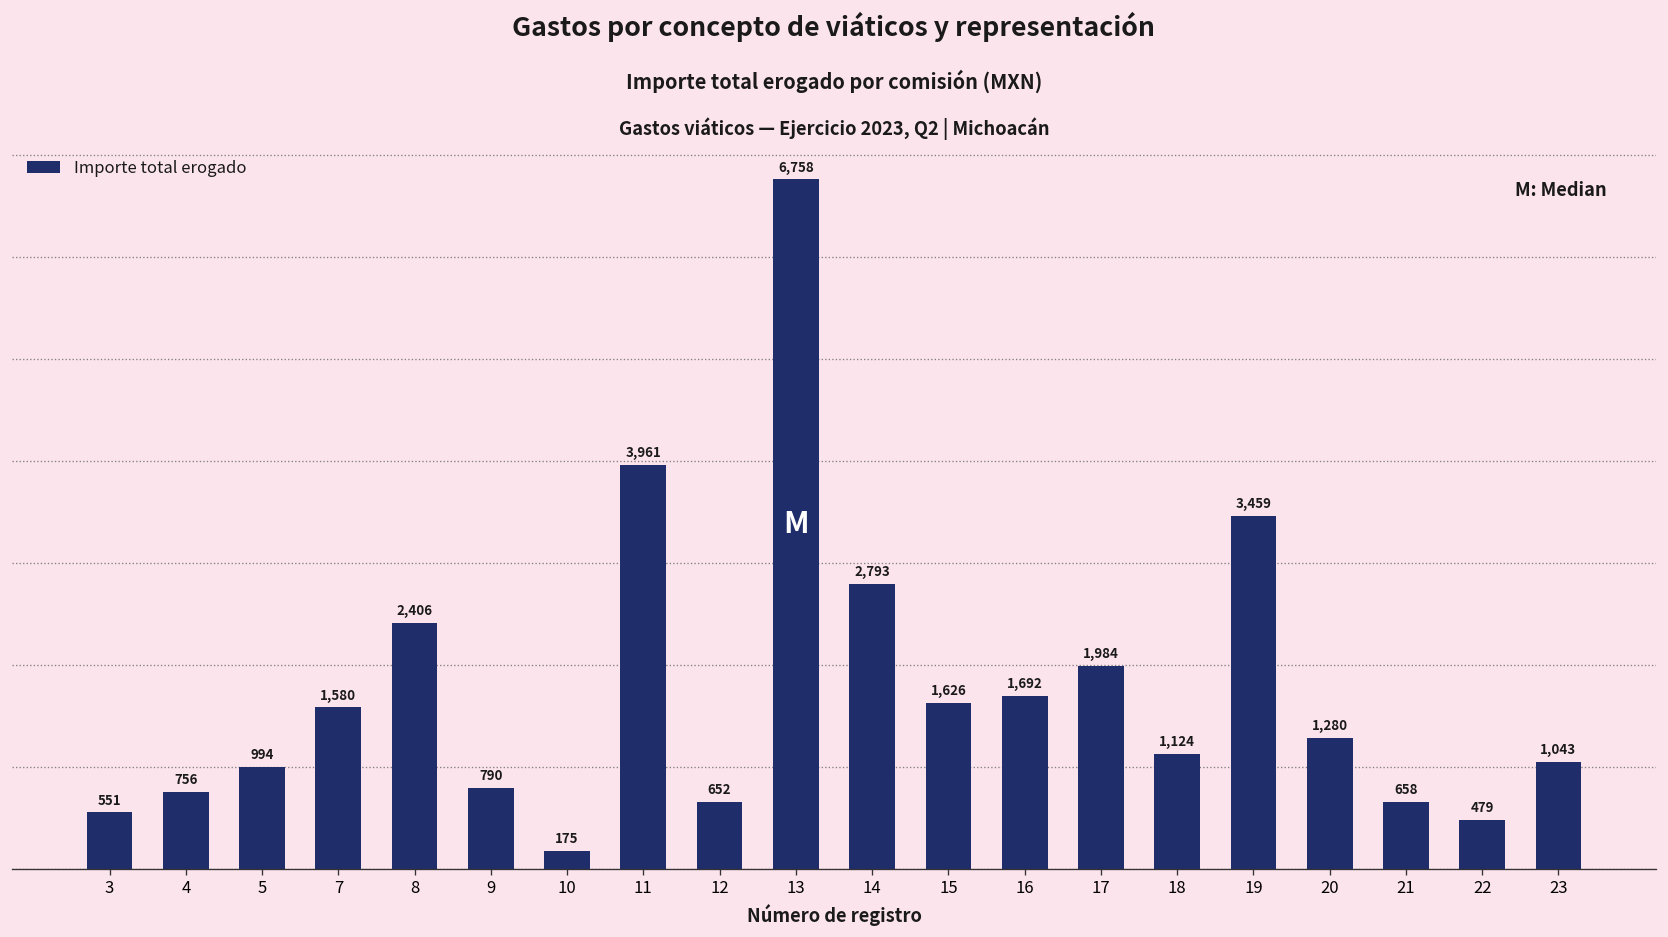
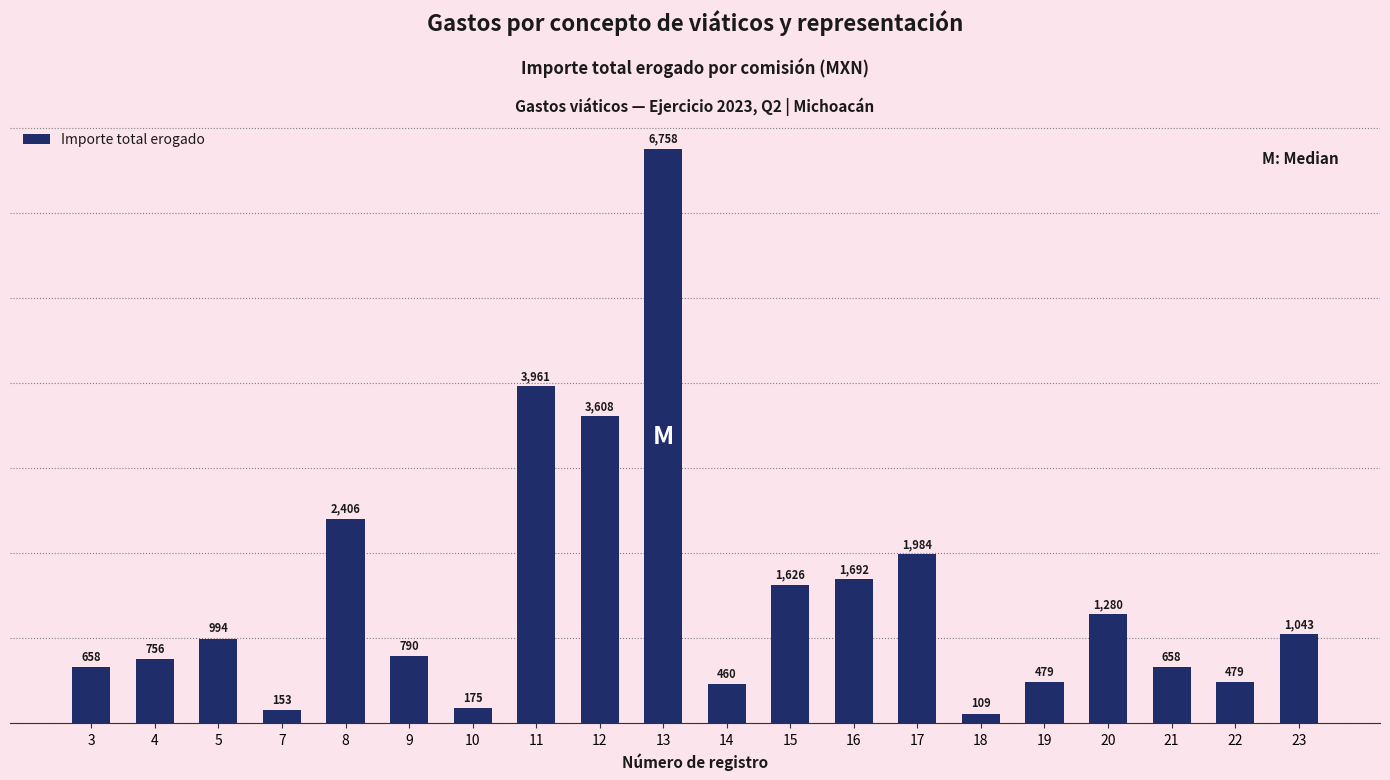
3: 551 -> 658
7: 1,580 -> 153
12: 652 -> 3,608
14: 2,793 -> 460
18: 1,124 -> 109
19: 3,459 -> 479
